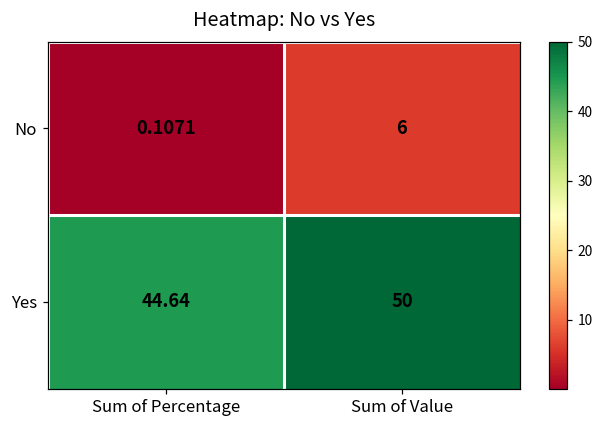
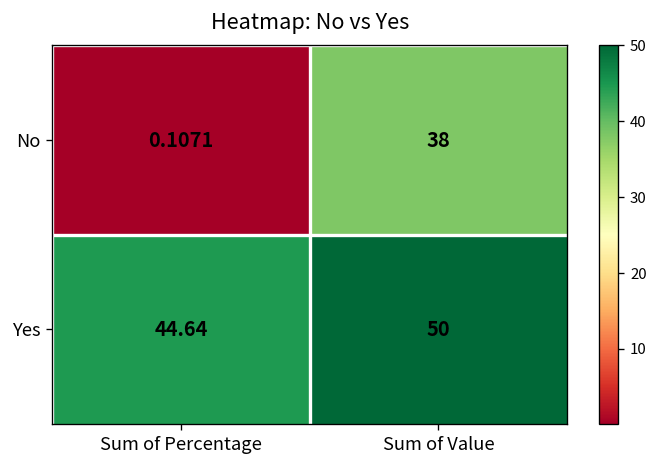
No, Sum of Value: 6 -> 38
